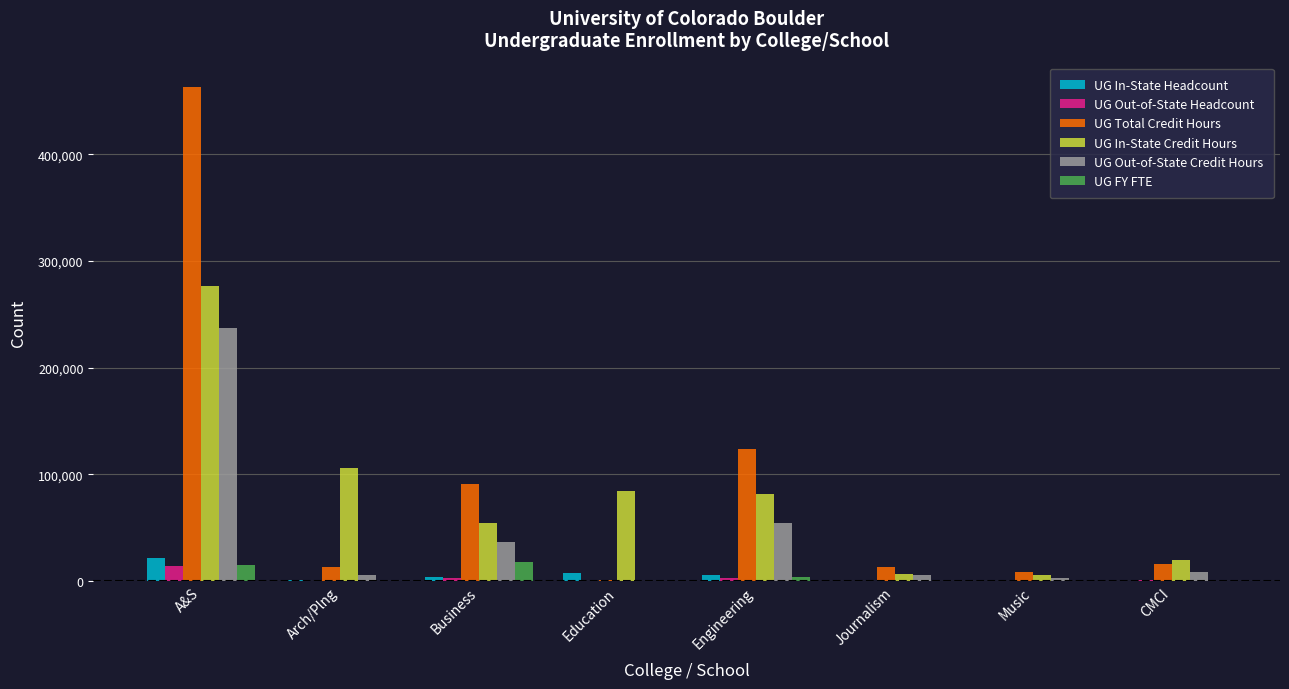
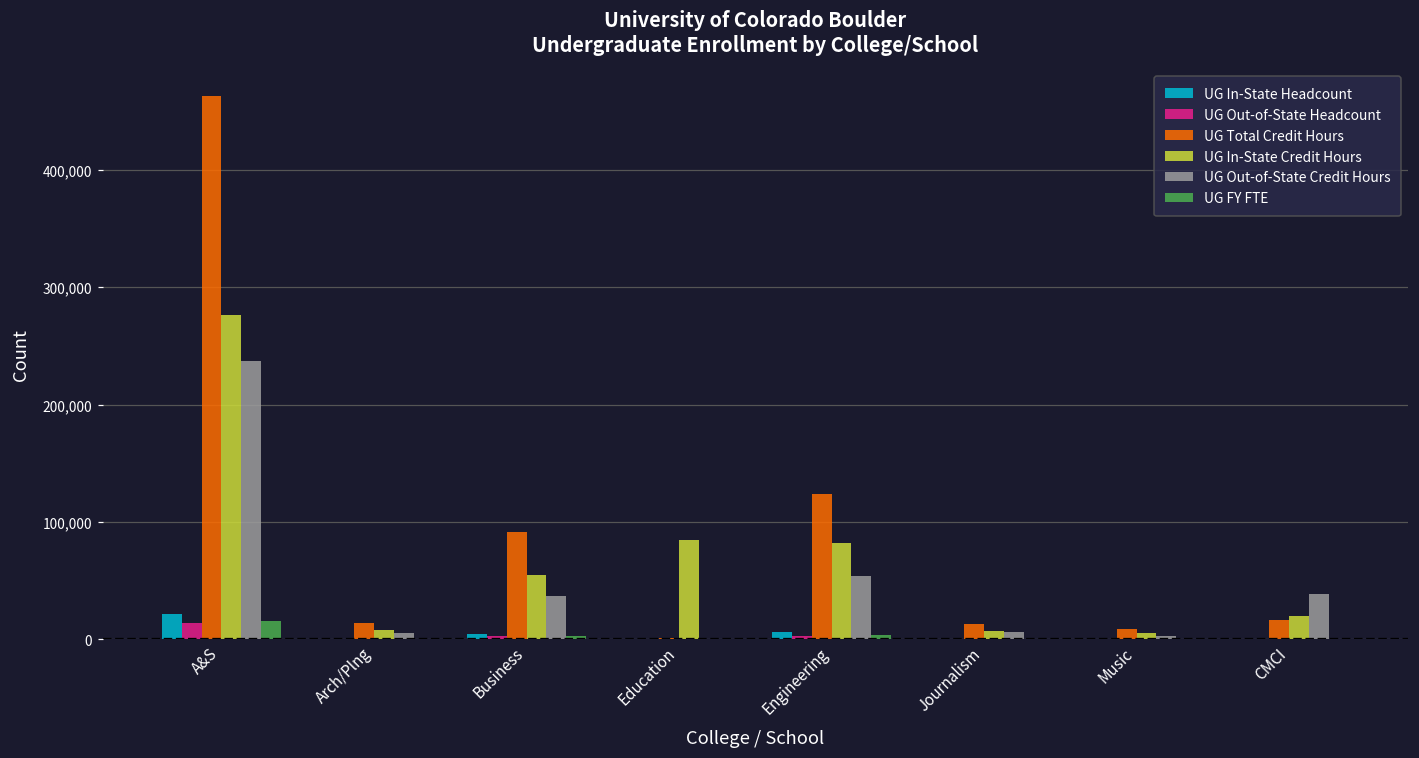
UG In-State Credit Hours, Arch/Plng: 106,000 -> 8,000
UG FY FTE, Business: 18,000 -> 3,000
UG In-State Headcount, Education: 8,000 -> 0
UG Out-of-State Credit Hours, CMCI: 9,000 -> 39,000
